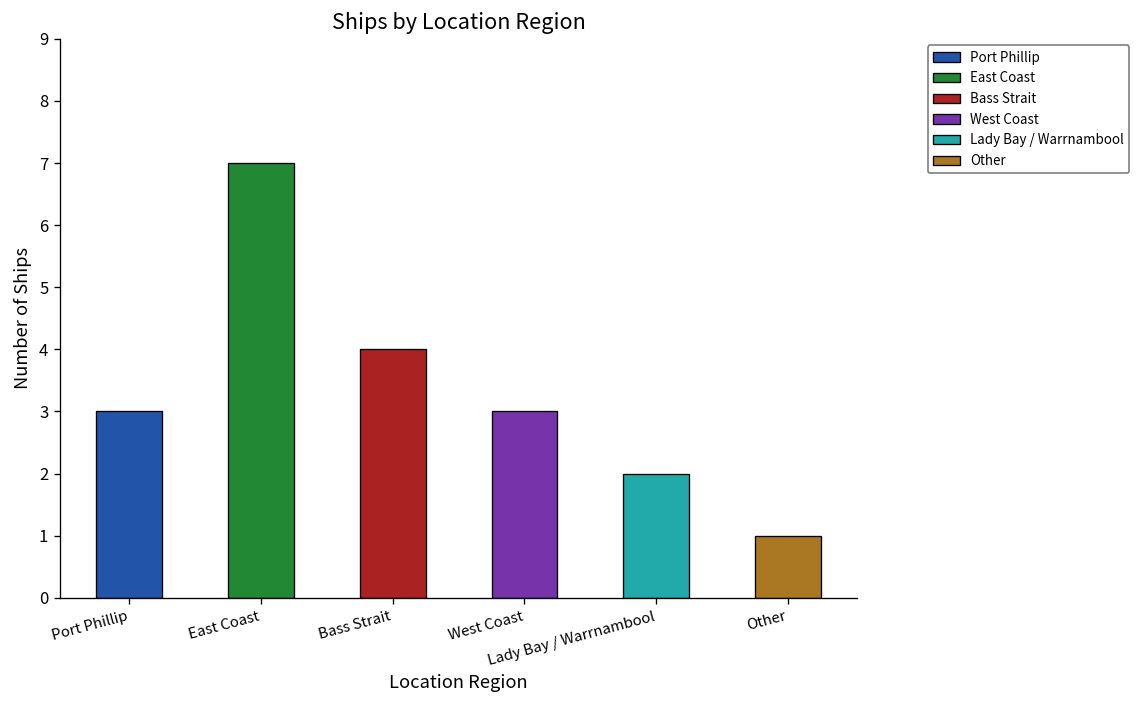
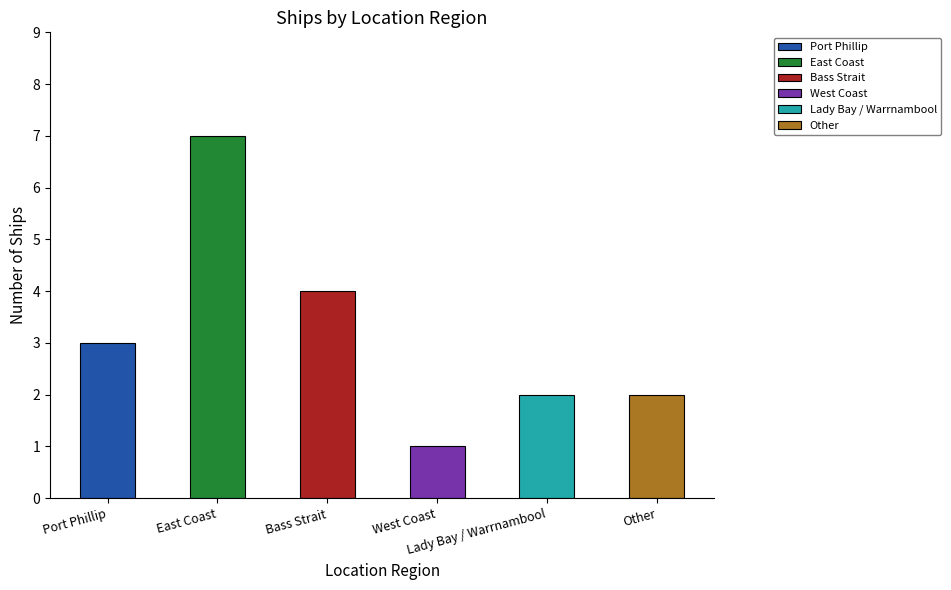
West Coast: 3 -> 1
Other: 1 -> 2
